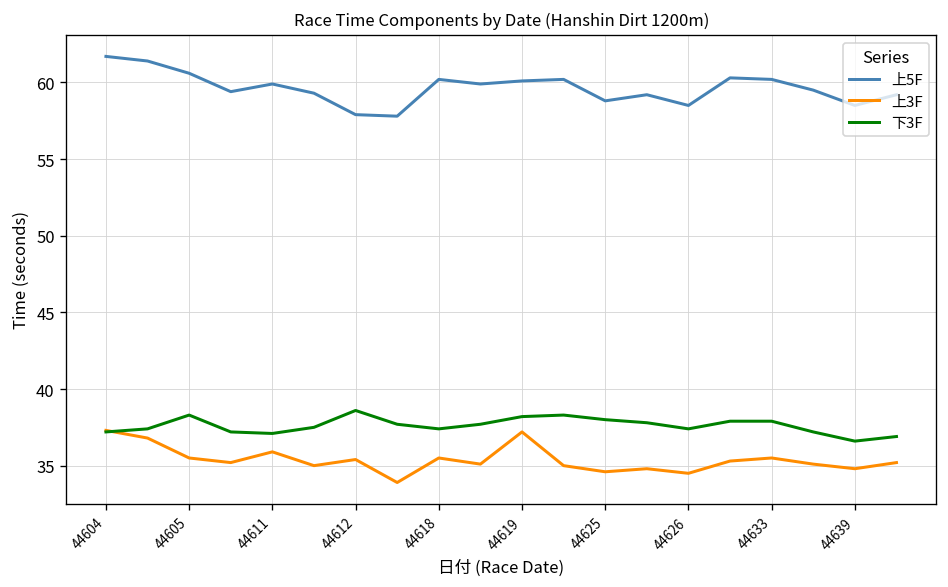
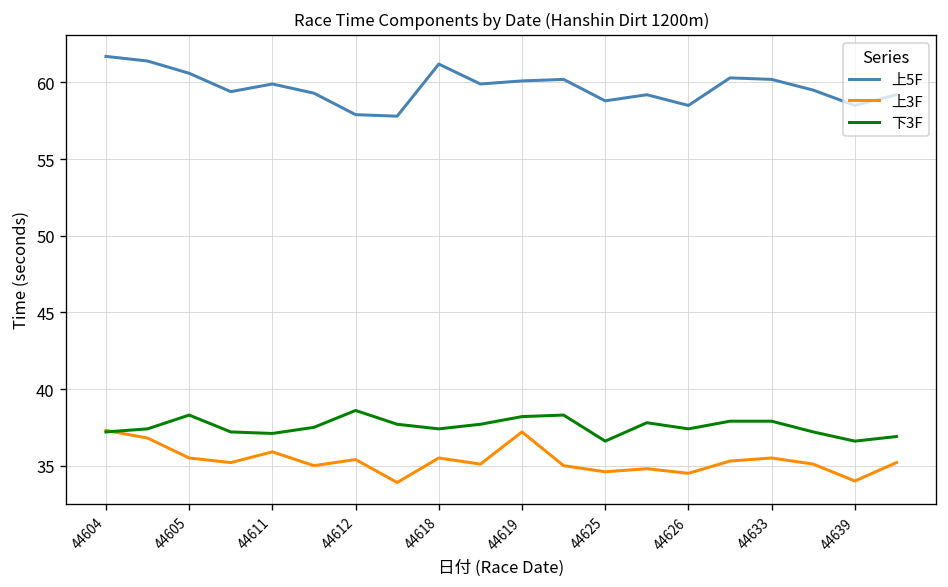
上5F, 44618: 60.2 -> 61.2
下3F, 44625: 38.0 -> 36.6
上3F, 44639: 34.8 -> 34.0
